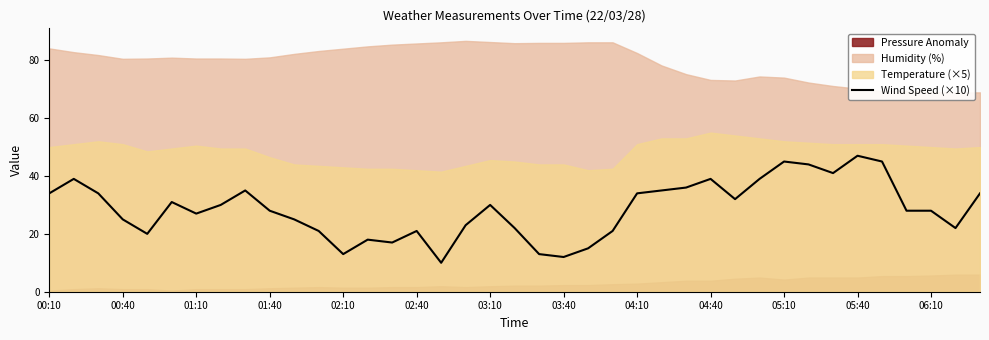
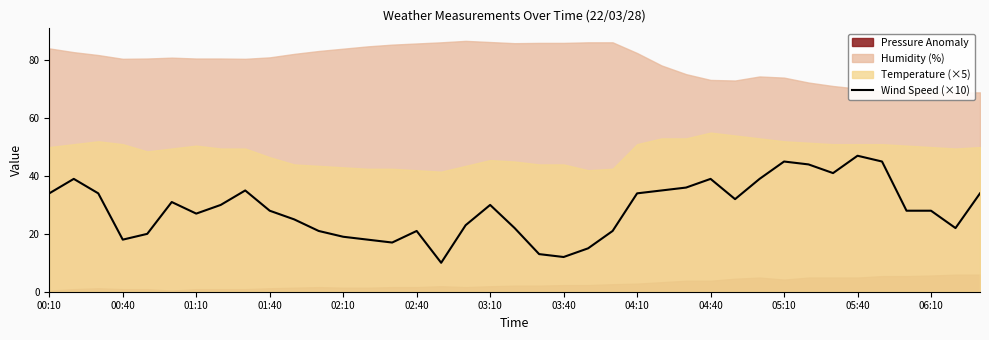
Wind Speed (×10), 00:40: 25 -> 18
Wind Speed (×10), 02:10: 13 -> 19
